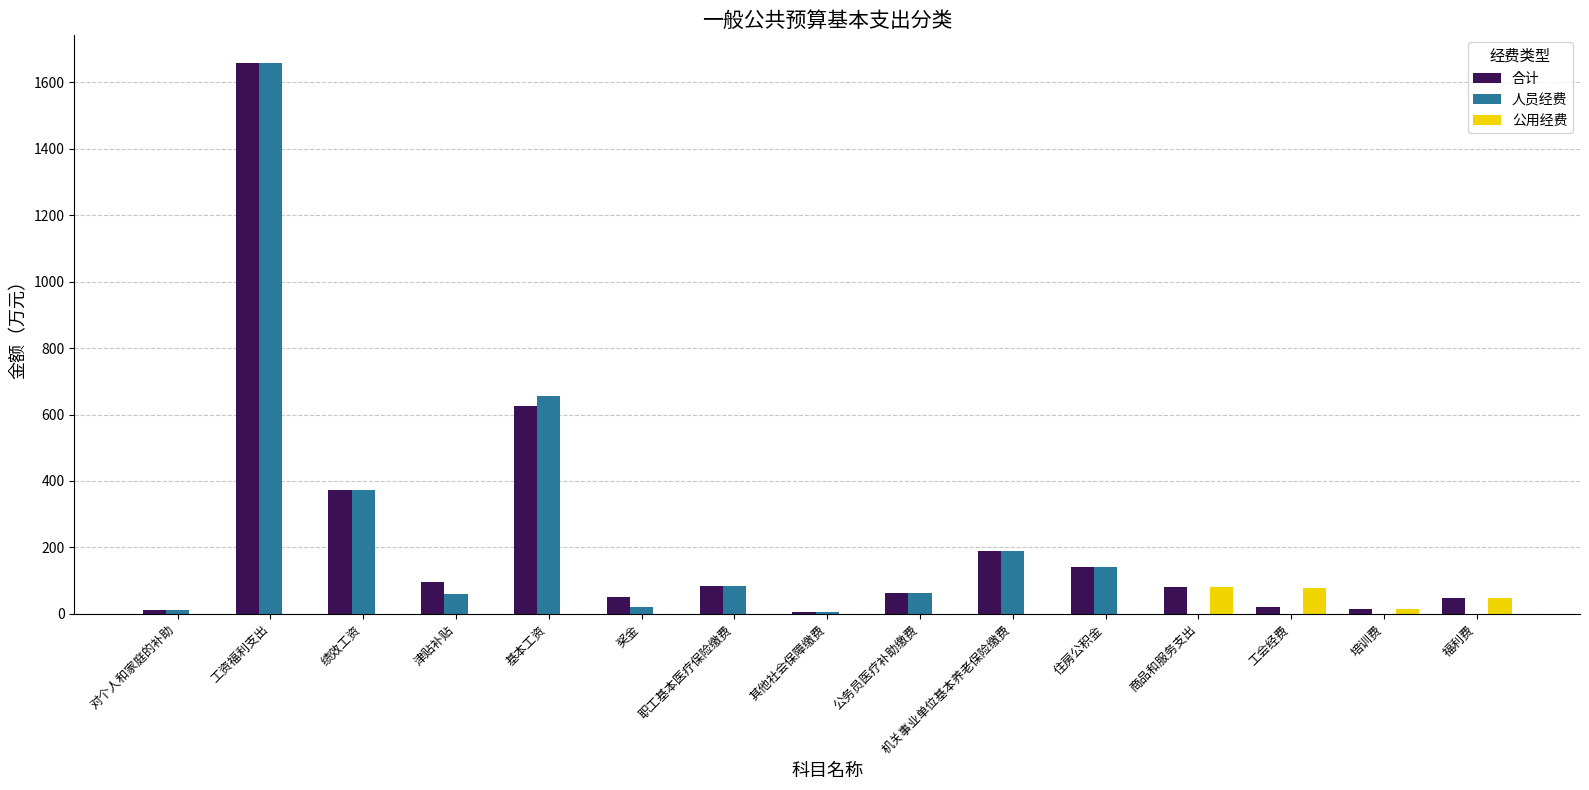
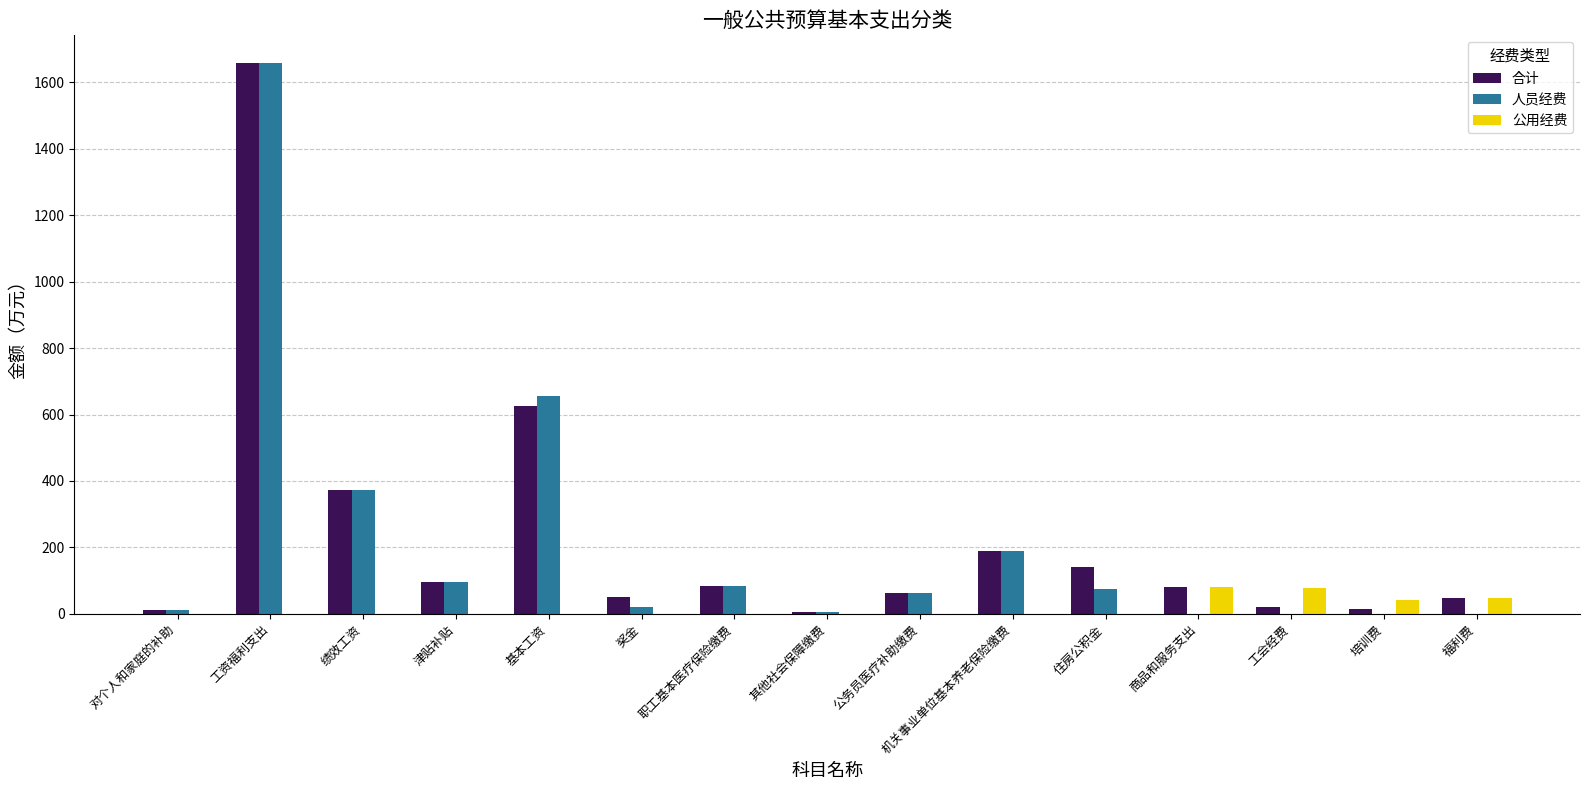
人员经费, 津贴补贴: 60 -> 100
人员经费, 住房公积金: 140 -> 70
公用经费, 培训费: 10 -> 40
